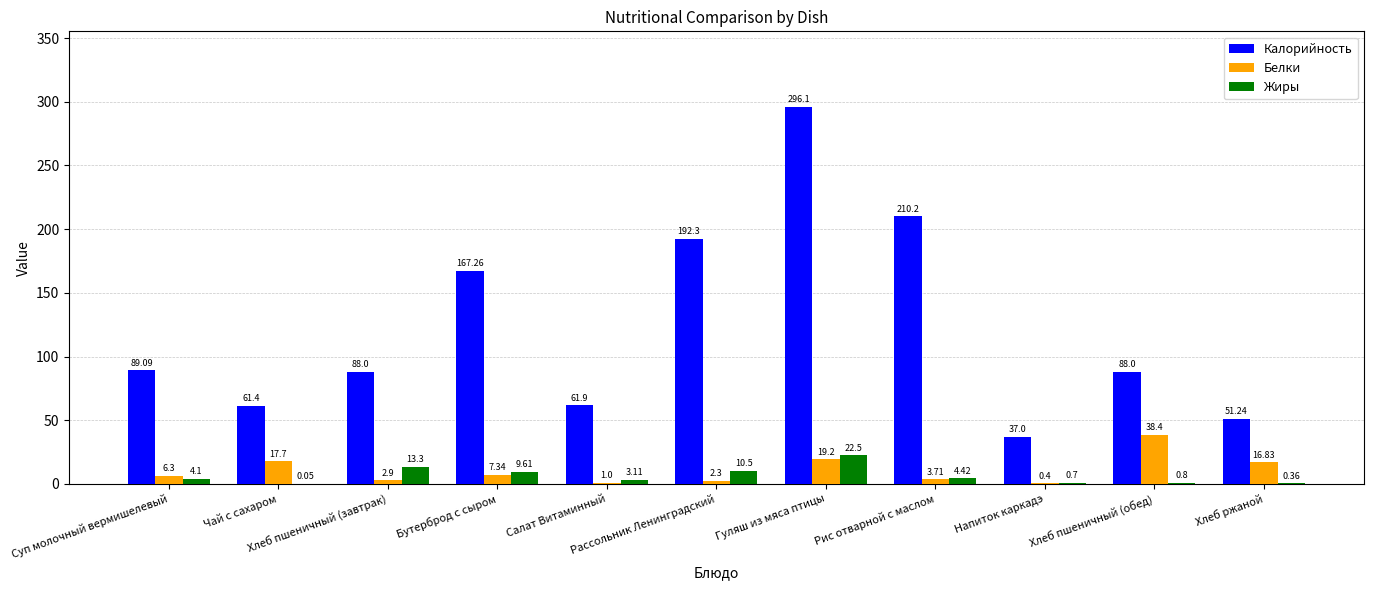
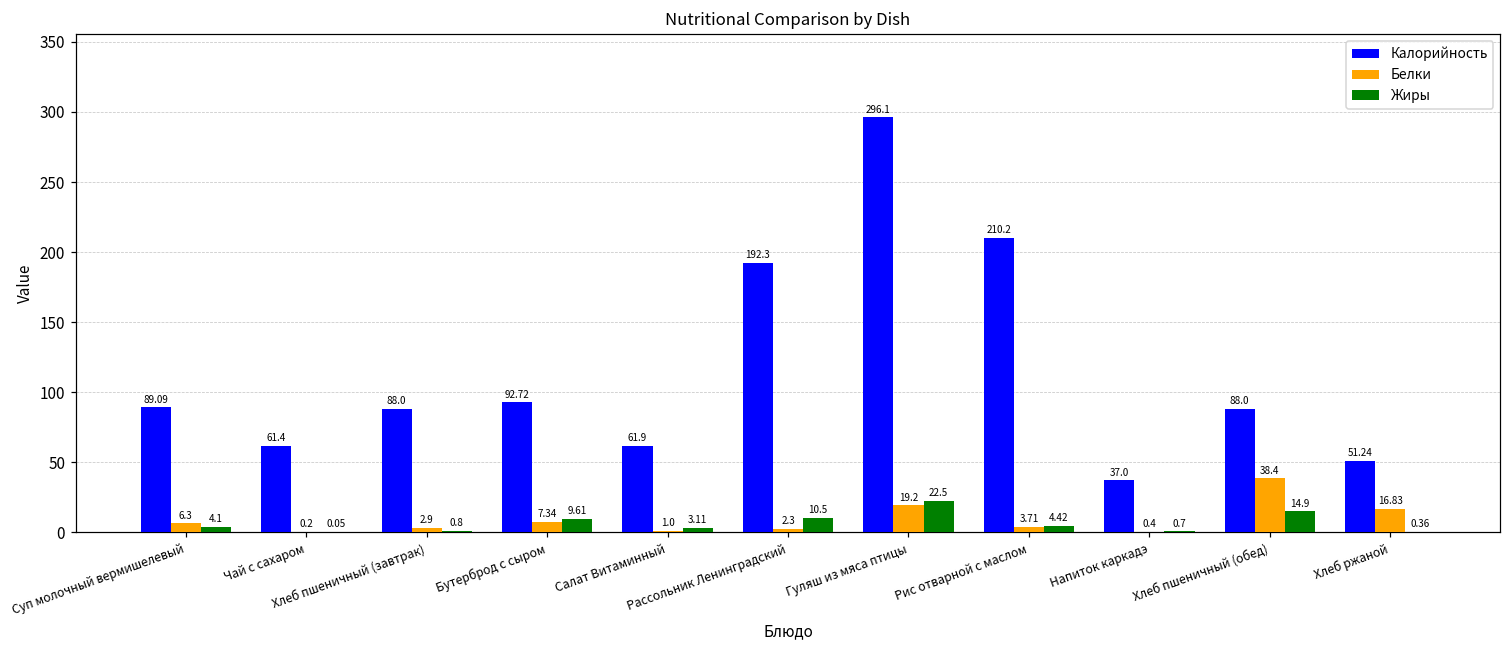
Белки, Чай с сахаром: 17.7 -> 0.2
Жиры, Хлеб пшеничный (завтрак): 13.3 -> 0.8
Калорийность, Бутерброд с сыром: 167.26 -> 92.72
Жиры, Хлеб пшеничный (обед): 0.8 -> 14.9
